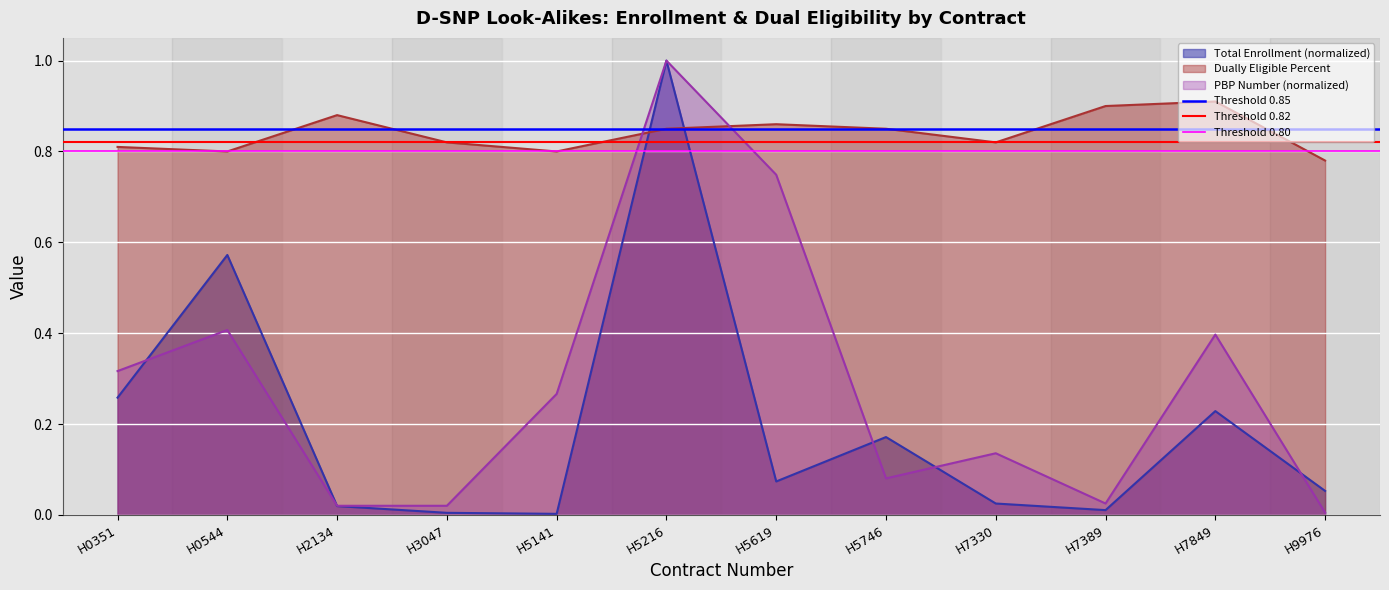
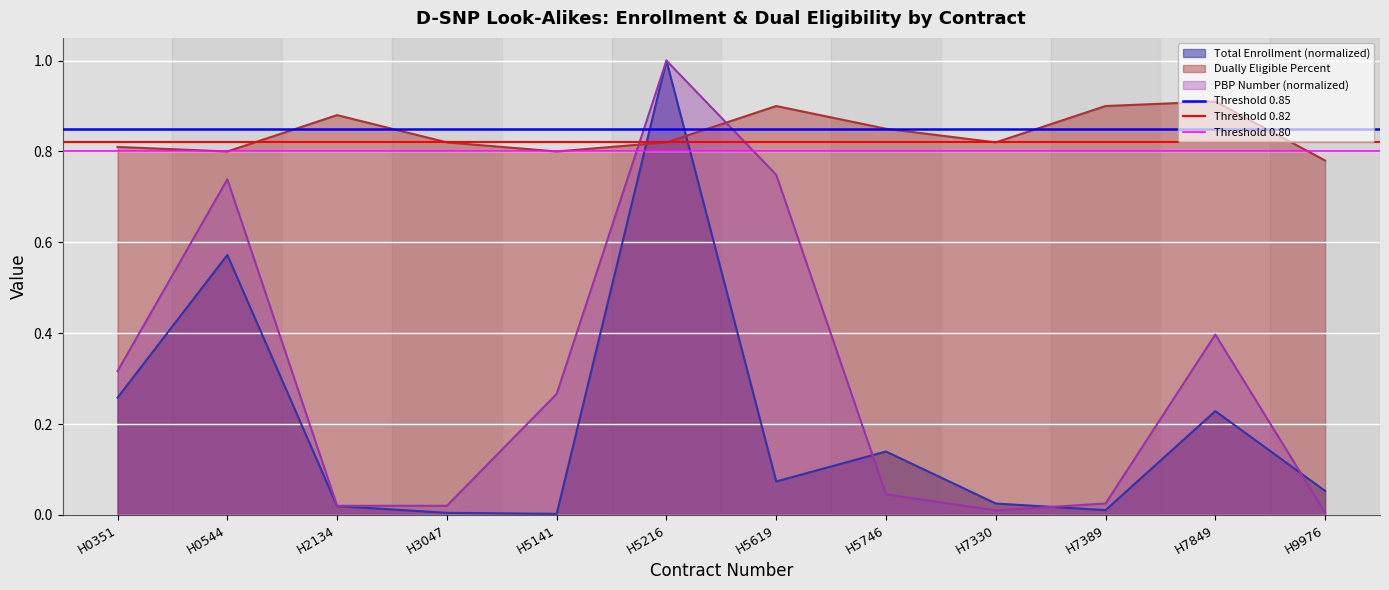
PBP Number (normalized), H0544: 0.41 -> 0.74
Dually Eligible Percent, H5216: 0.85 -> 0.82
Dually Eligible Percent, H5619: 0.86 -> 0.90
Total Enrollment (normalized), H5746: 0.17 -> 0.14
PBP Number (normalized), H5746: 0.08 -> 0.05
PBP Number (normalized), H7330: 0.14 -> 0.01
